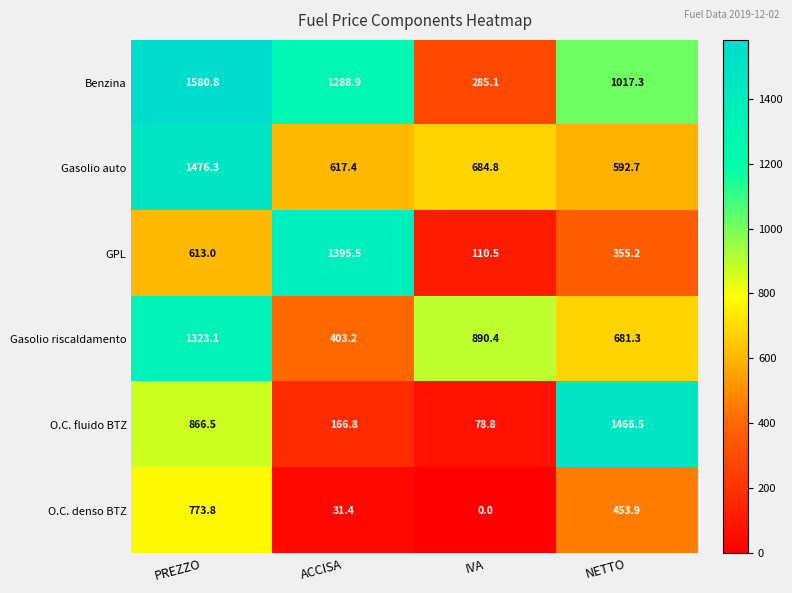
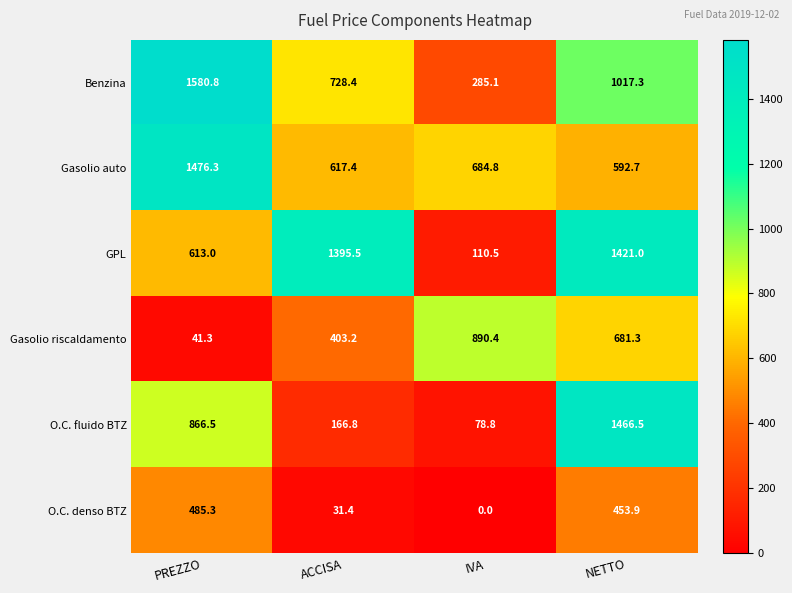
Benzina, ACCISA: 1288.9 -> 728.4
GPL, NETTO: 355.2 -> 1421.0
Gasolio riscaldamento, PREZZO: 1323.1 -> 41.3
O.C. denso BTZ, PREZZO: 773.8 -> 485.3
